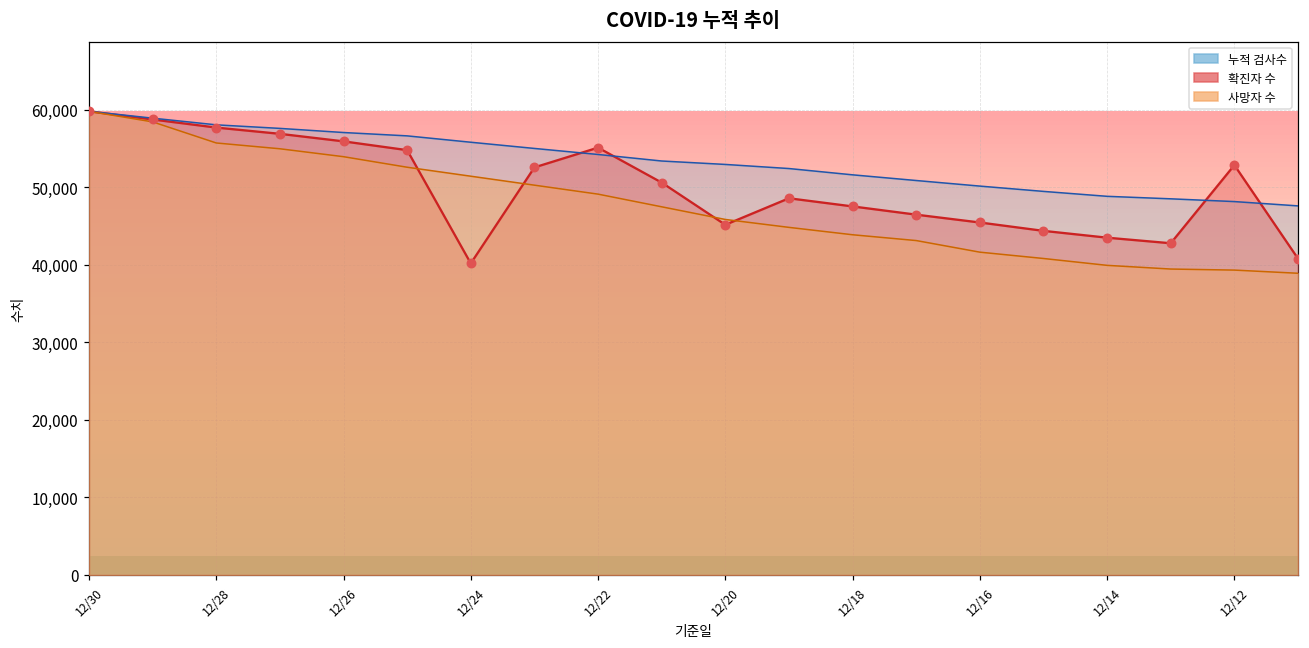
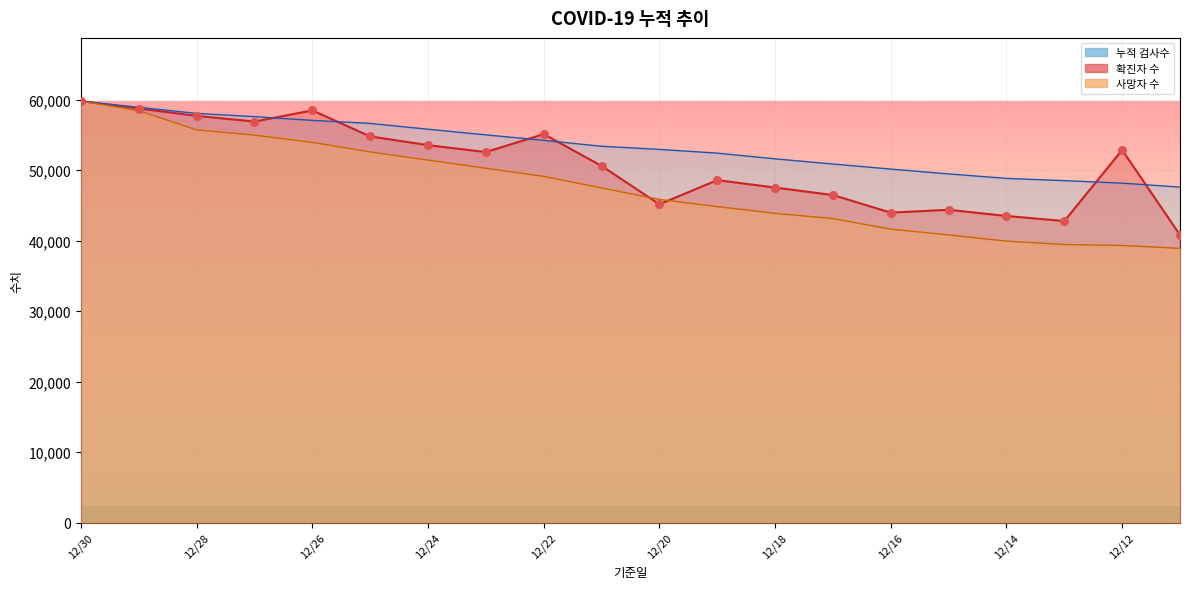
확진자 수, 12/26: 56,000 -> 58,000
확진자 수, 12/24: 40,000 -> 54,000
확진자 수, 12/16: 45,000 -> 44,000
